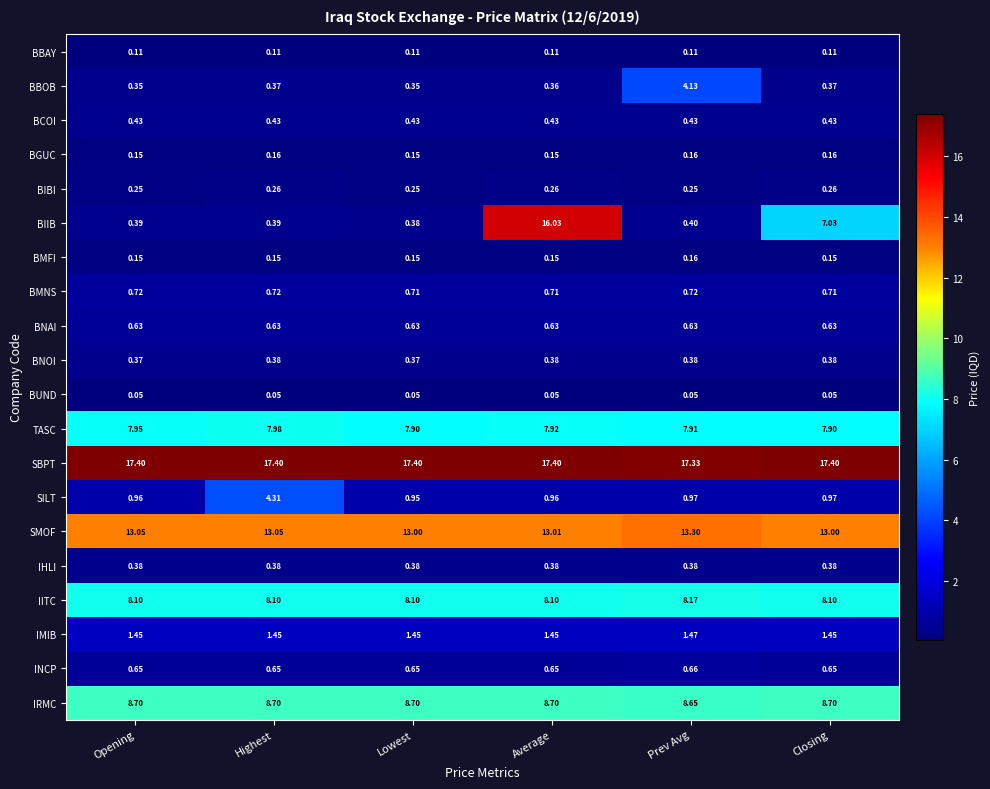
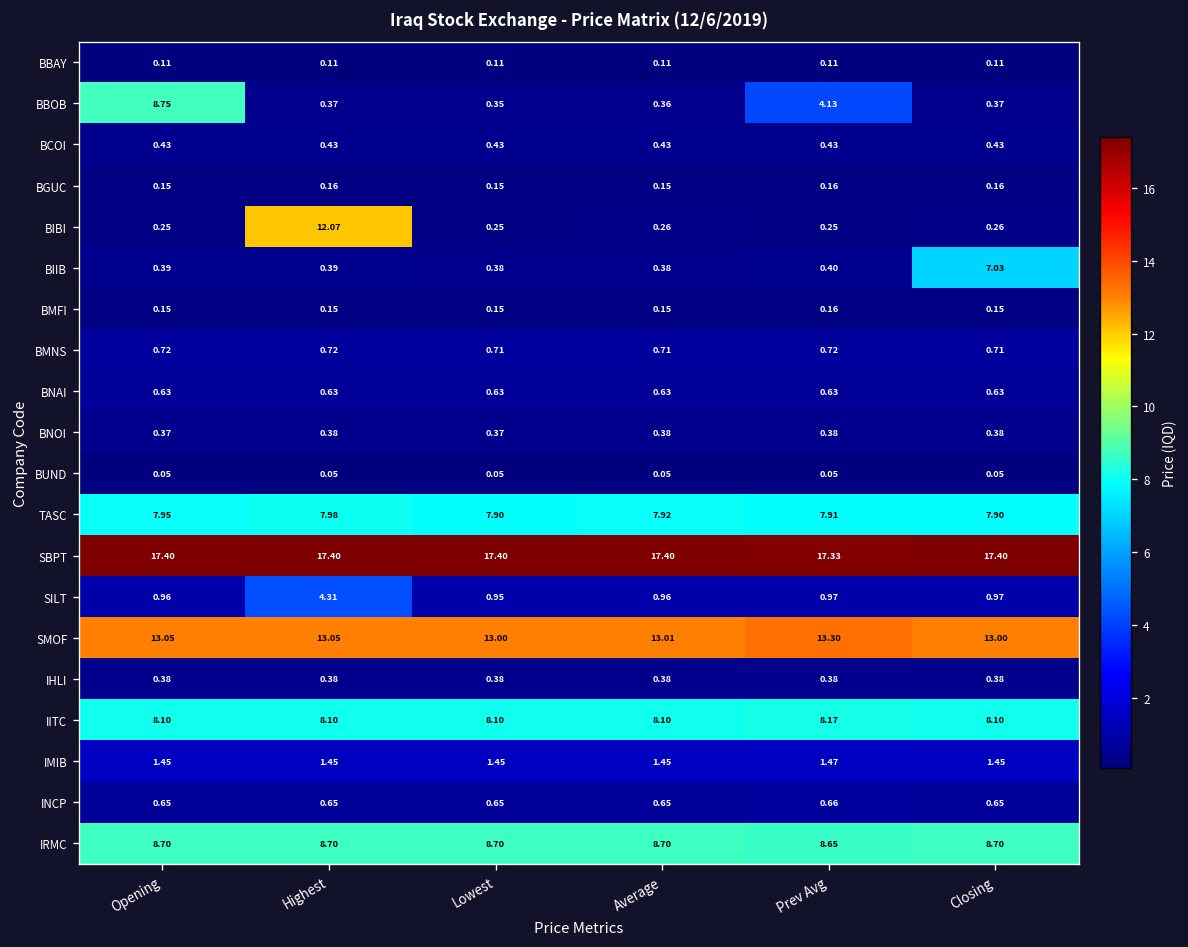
BBOB, Opening: 0.35 -> 8.75
BIBI, Highest: 0.26 -> 12.07
BIIB, Average: 16.03 -> 0.38
